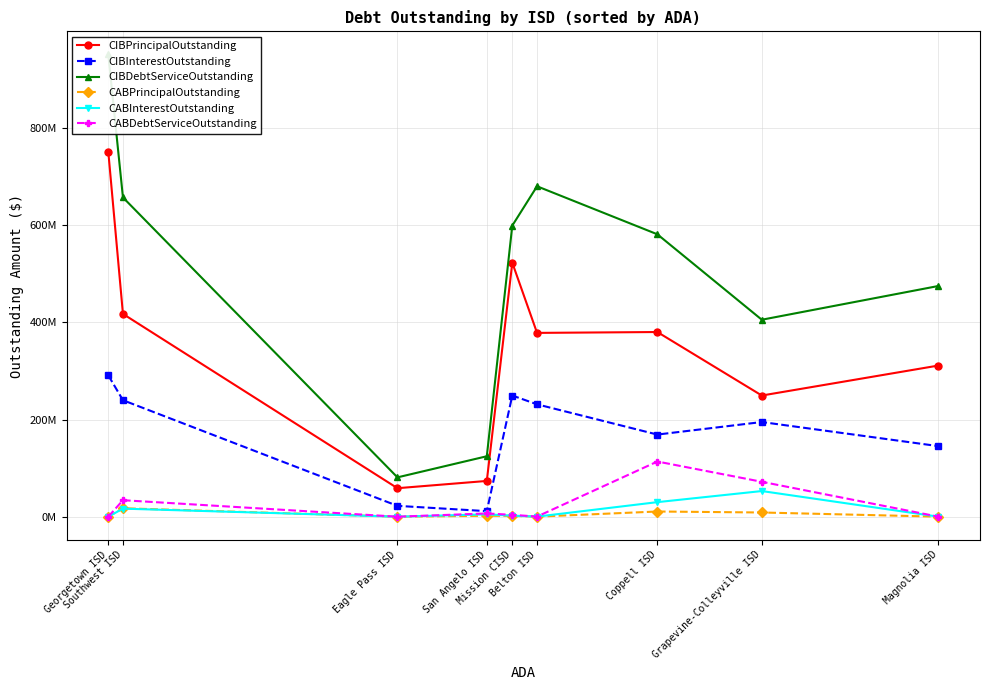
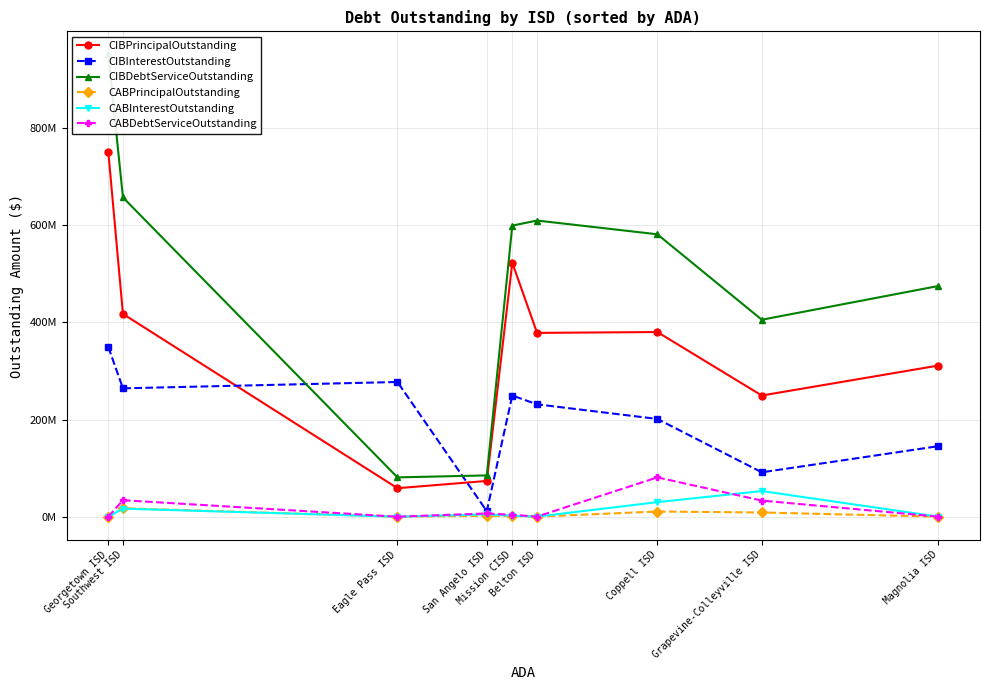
CIBInterestOutstanding, Georgetown ISD: 290000000 -> 350000000
CIBInterestOutstanding, Southwest ISD: 240000000 -> 260000000
CIBInterestOutstanding, Eagle Pass ISD: 20000000 -> 280000000
CIBDebtServiceOutstanding, San Angelo ISD: 120000000 -> 80000000
CIBDebtServiceOutstanding, Belton ISD: 680000000 -> 610000000
CIBInterestOutstanding, Coppell ISD: 170000000 -> 200000000
CABDebtServiceOutstanding, Coppell ISD: 110000000 -> 80000000
CIBInterestOutstanding, Grapevine-Colleyville ISD: 190000000 -> 90000000
CABDebtServiceOutstanding, Grapevine-Colleyville ISD: 70000000 -> 30000000
